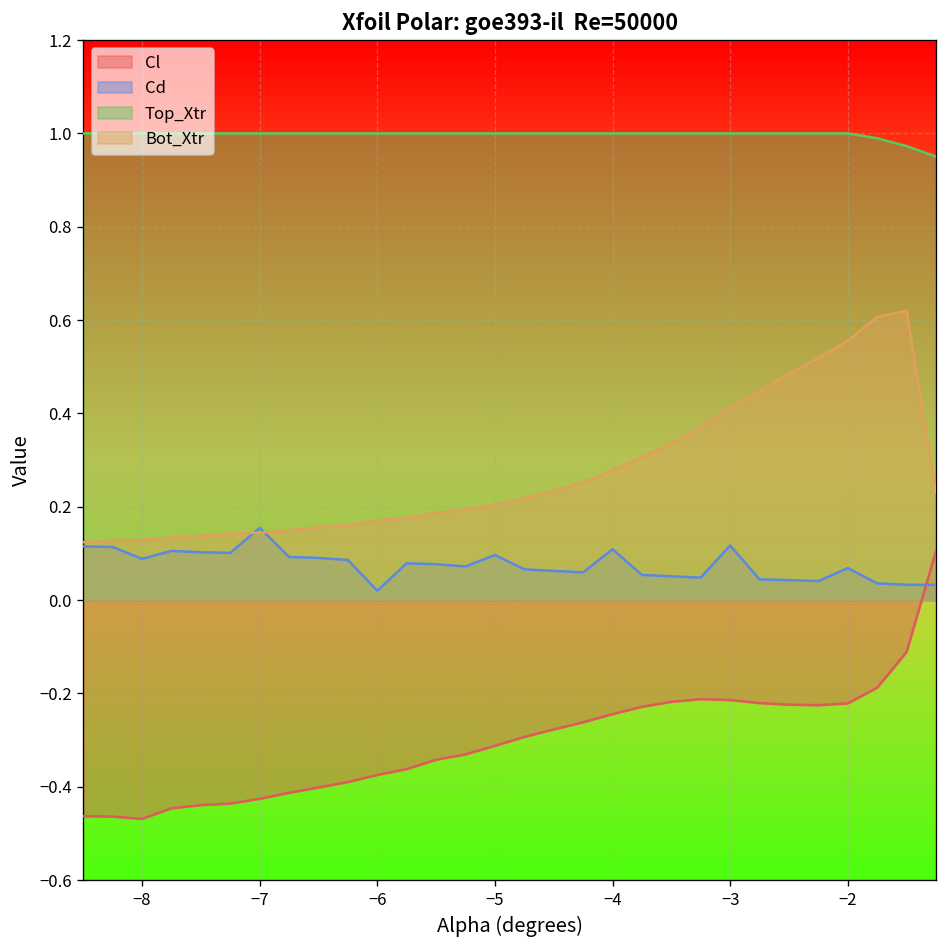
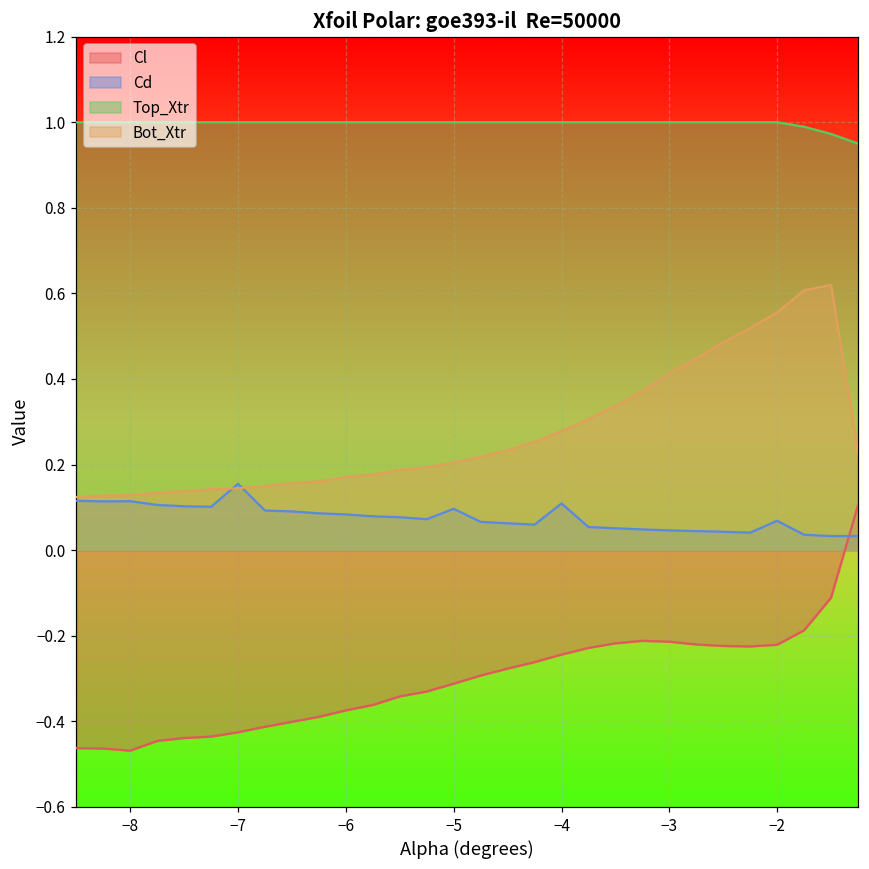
Cd, −8: 0.09 -> 0.11
Cd, −6: 0.02 -> 0.08
Cd, −3: 0.12 -> 0.05
